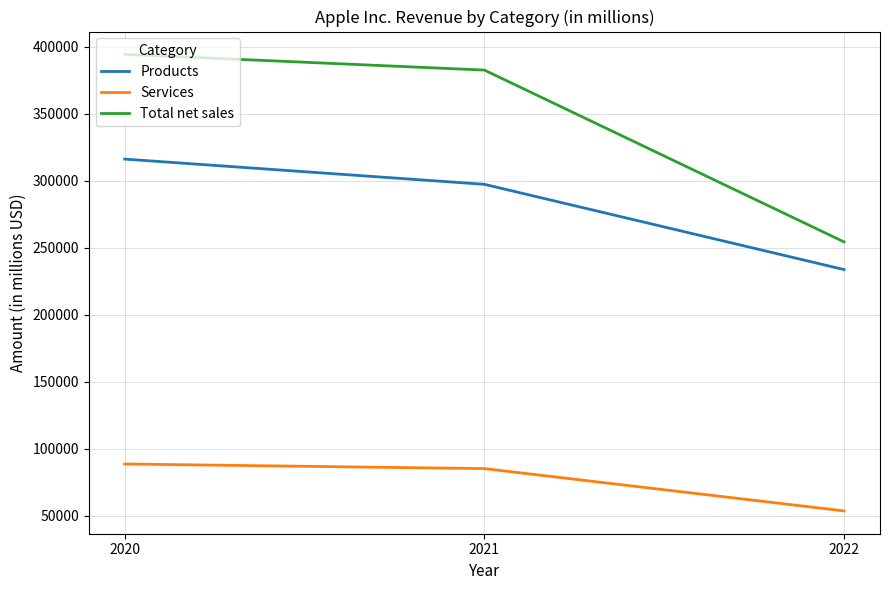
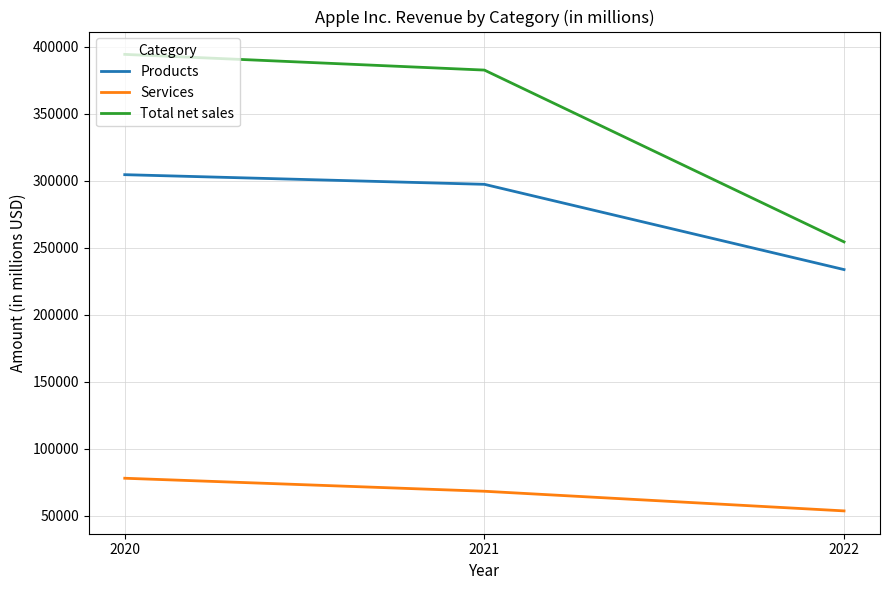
Products, 2020: 316000 -> 305000
Services, 2020: 89000 -> 78000
Services, 2021: 85000 -> 68000
